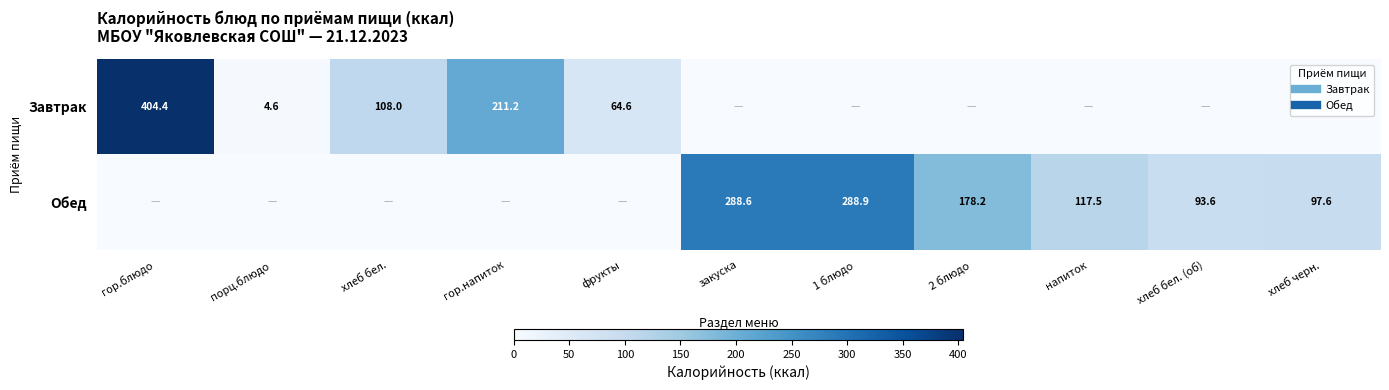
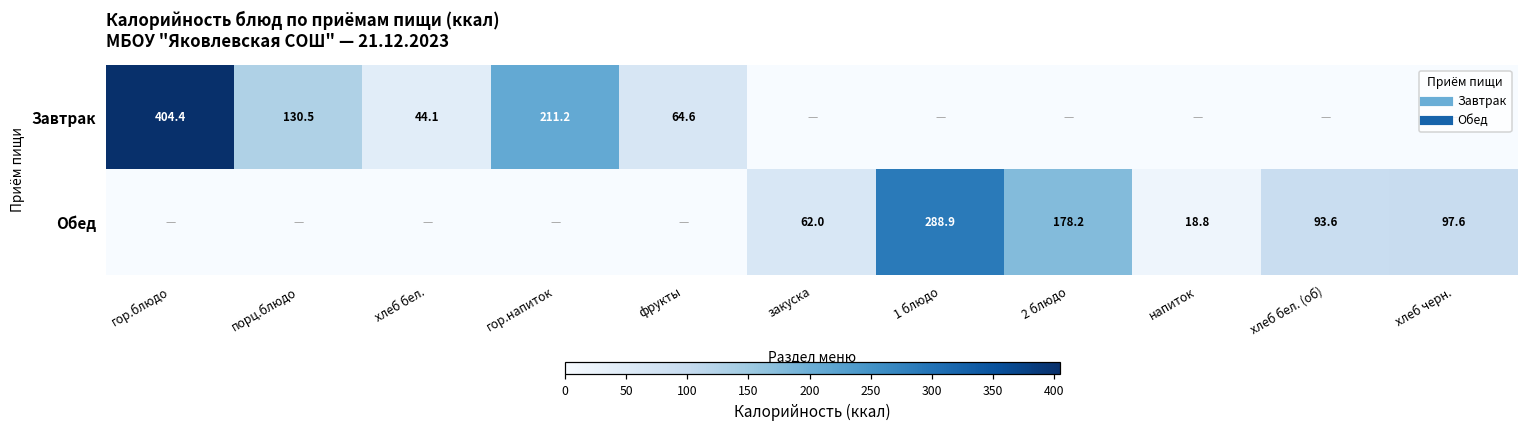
Завтрак, порц.блюдо: 4.6 -> 130.5
Завтрак, хлеб бел.: 108.0 -> 44.1
Обед, закуска: 288.6 -> 62.0
Обед, напиток: 117.5 -> 18.8
